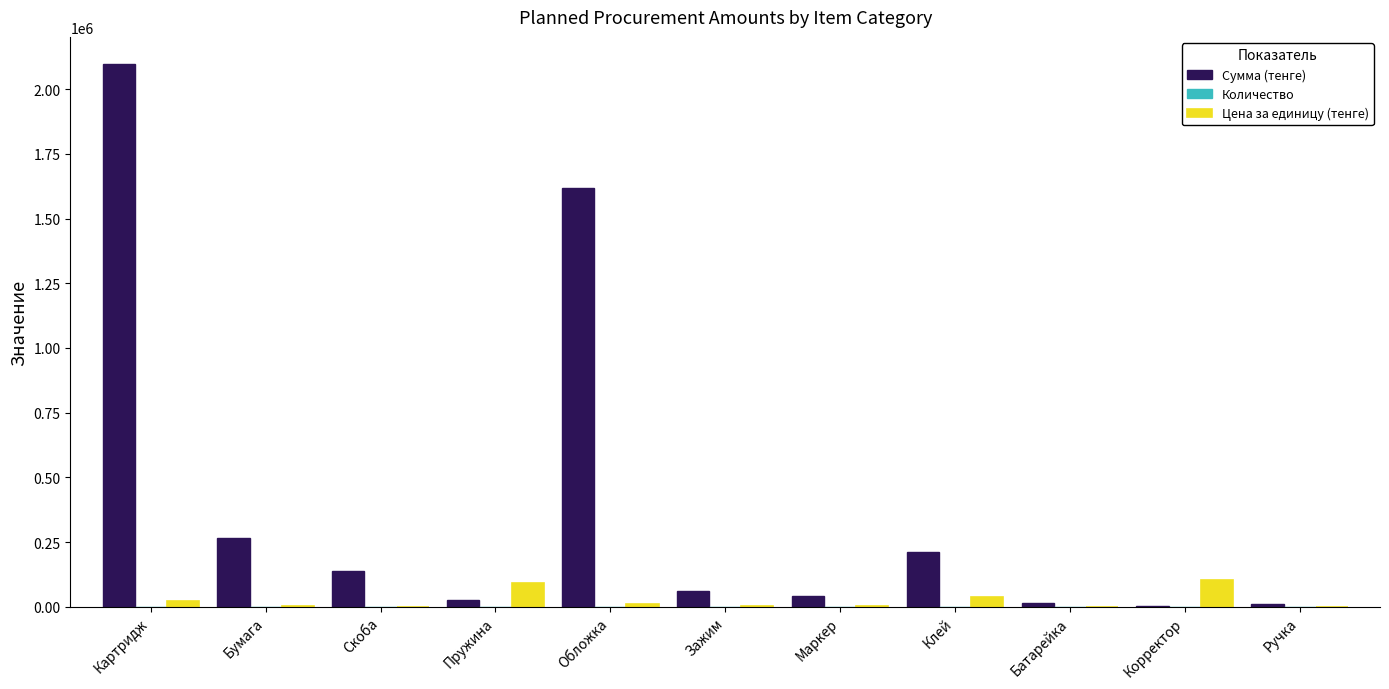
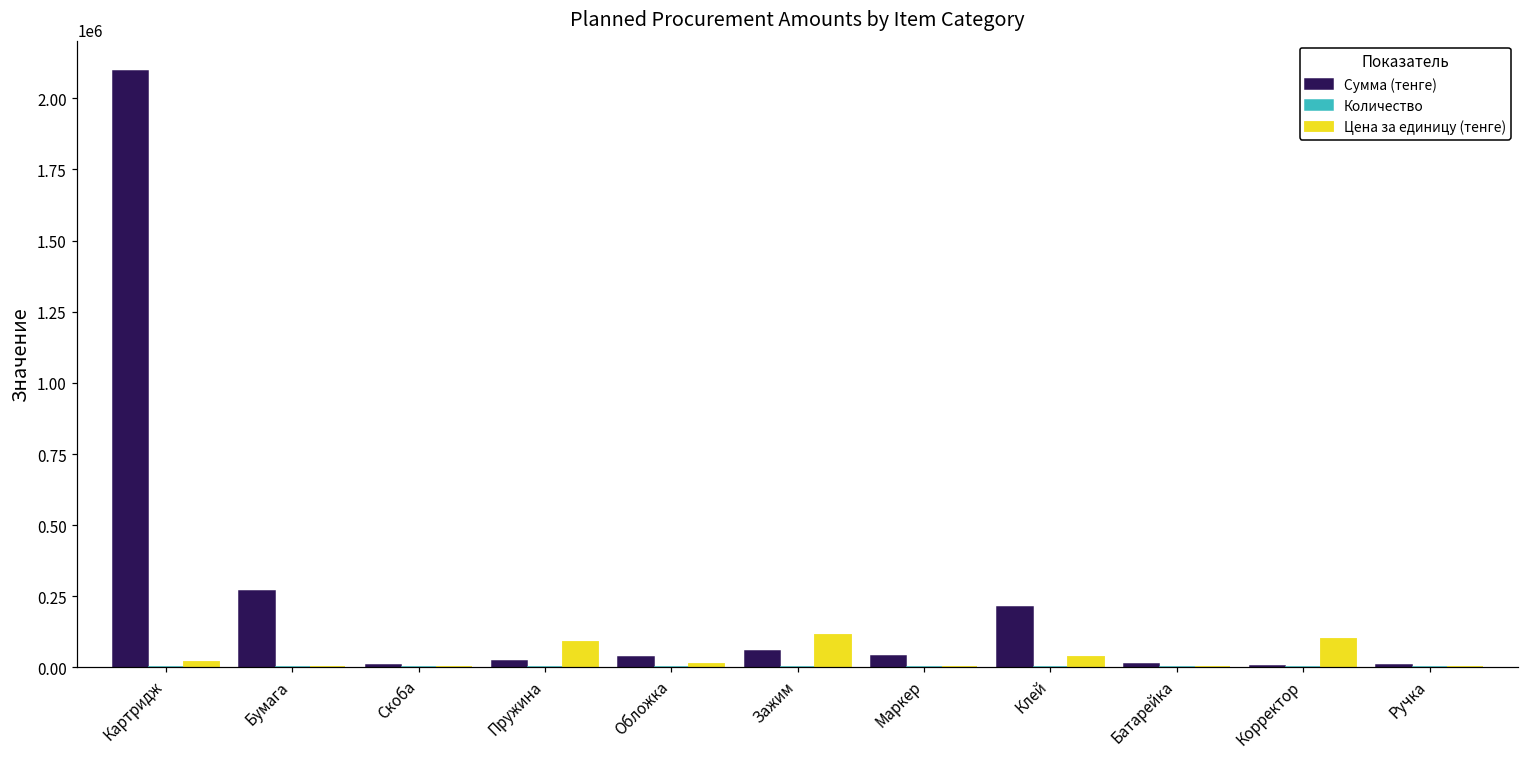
Сумма (тенге), Скоба: 140000 -> 10000
Сумма (тенге), Обложка: 1620000 -> 40000
Цена за единицу (тенге), Зажим: 0 -> 110000
